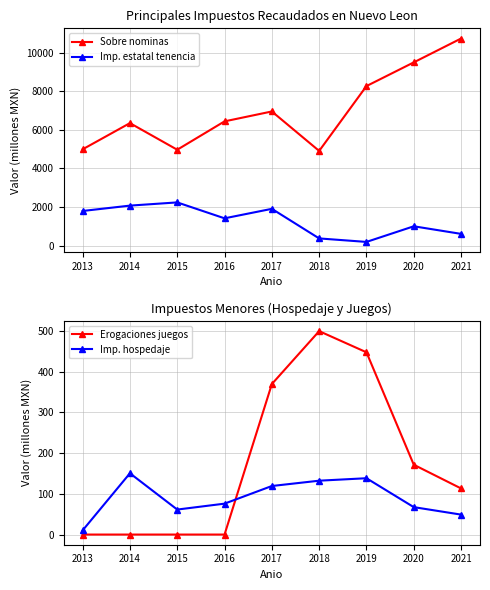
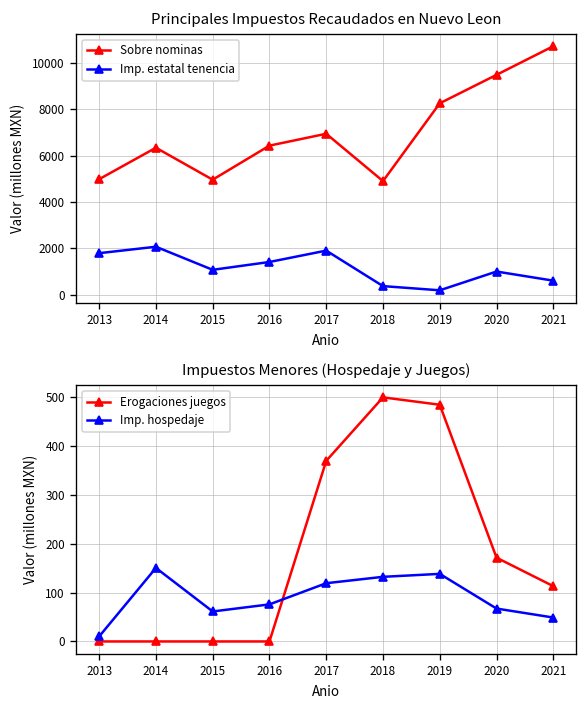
Principales Impuestos Recaudados en Nuevo Leon, Imp. estatal tenencia, 2015: 2200 -> 1100
Impuestos Menores (Hospedaje y Juegos), Erogaciones juegos, 2019: 450 -> 480
